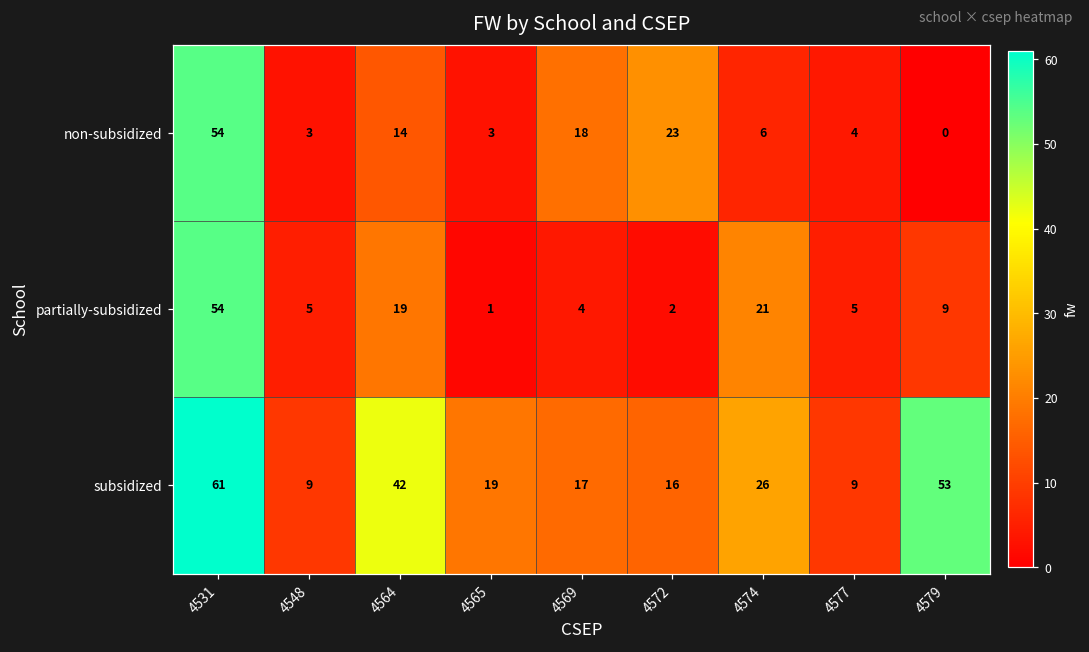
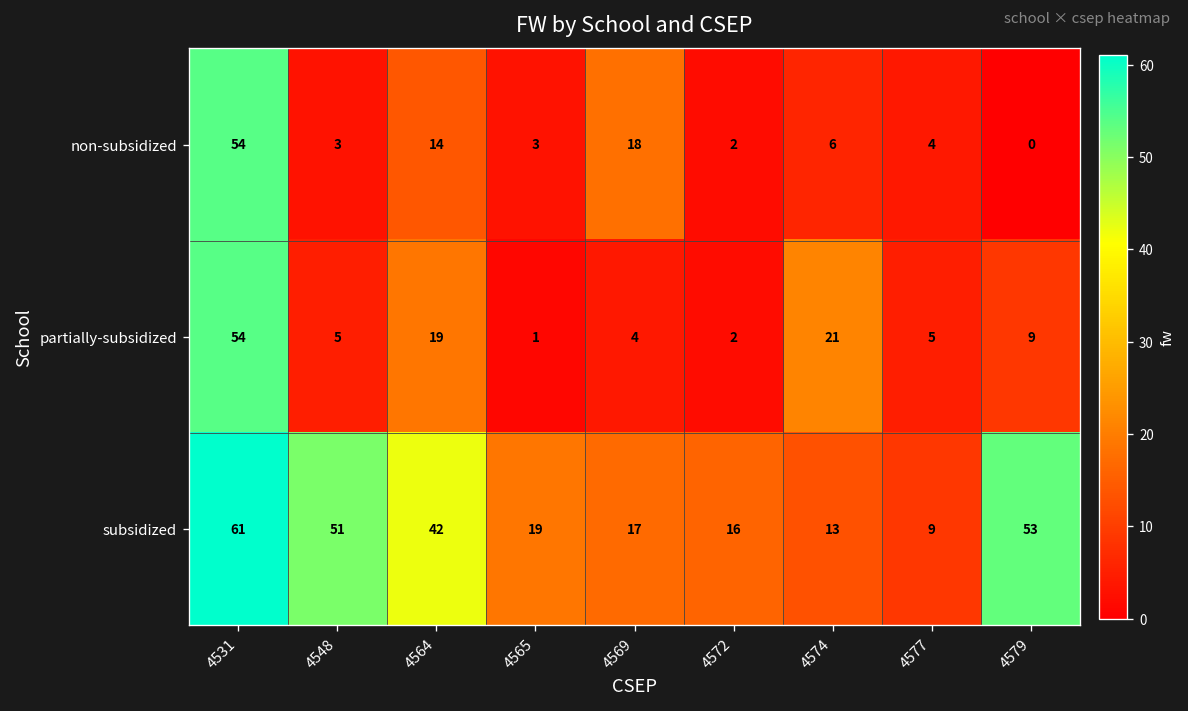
non-subsidized, 4572: 23 -> 2
subsidized, 4548: 9 -> 51
subsidized, 4574: 26 -> 13
